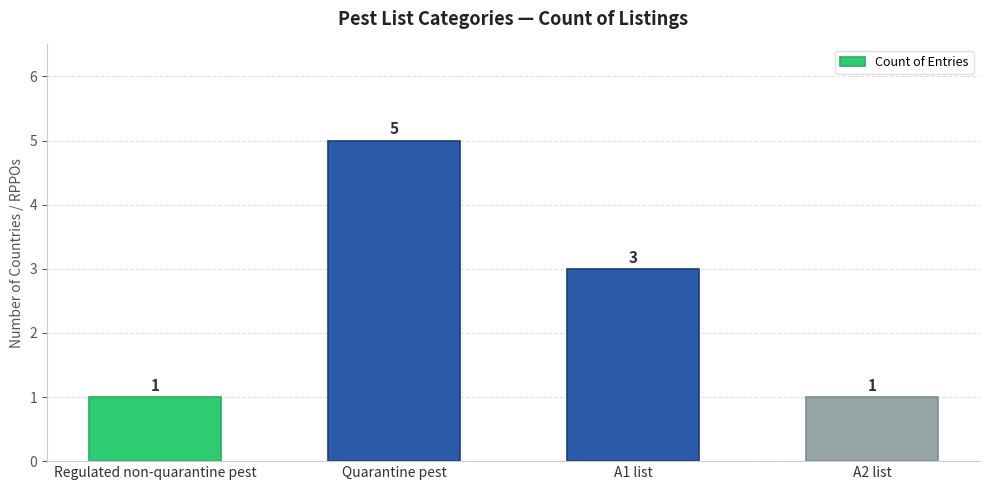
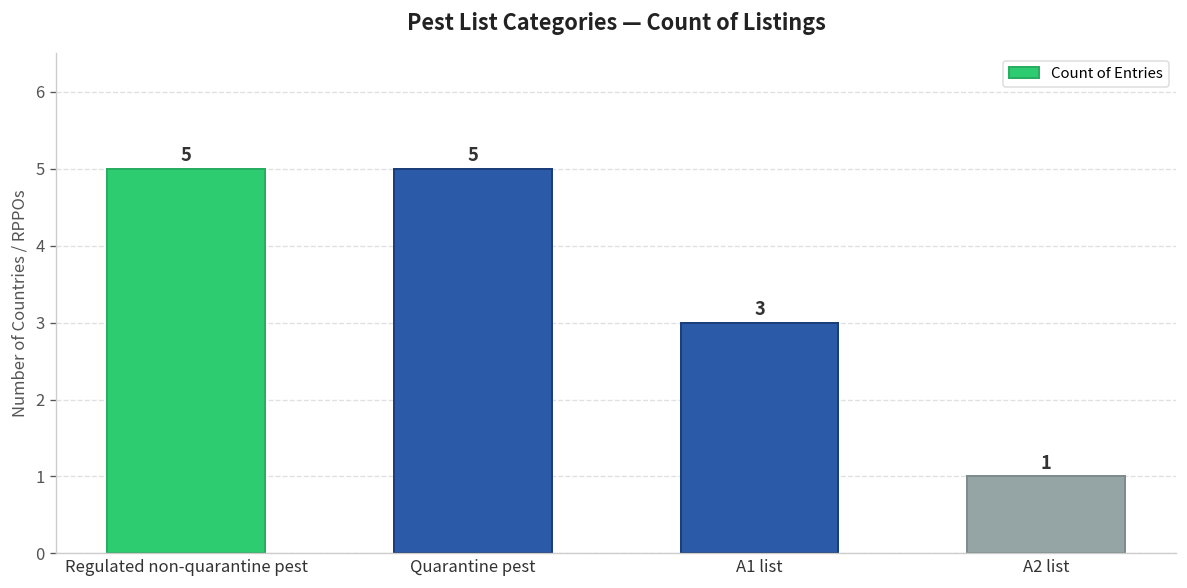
Regulated non-quarantine pest: 1 -> 5
